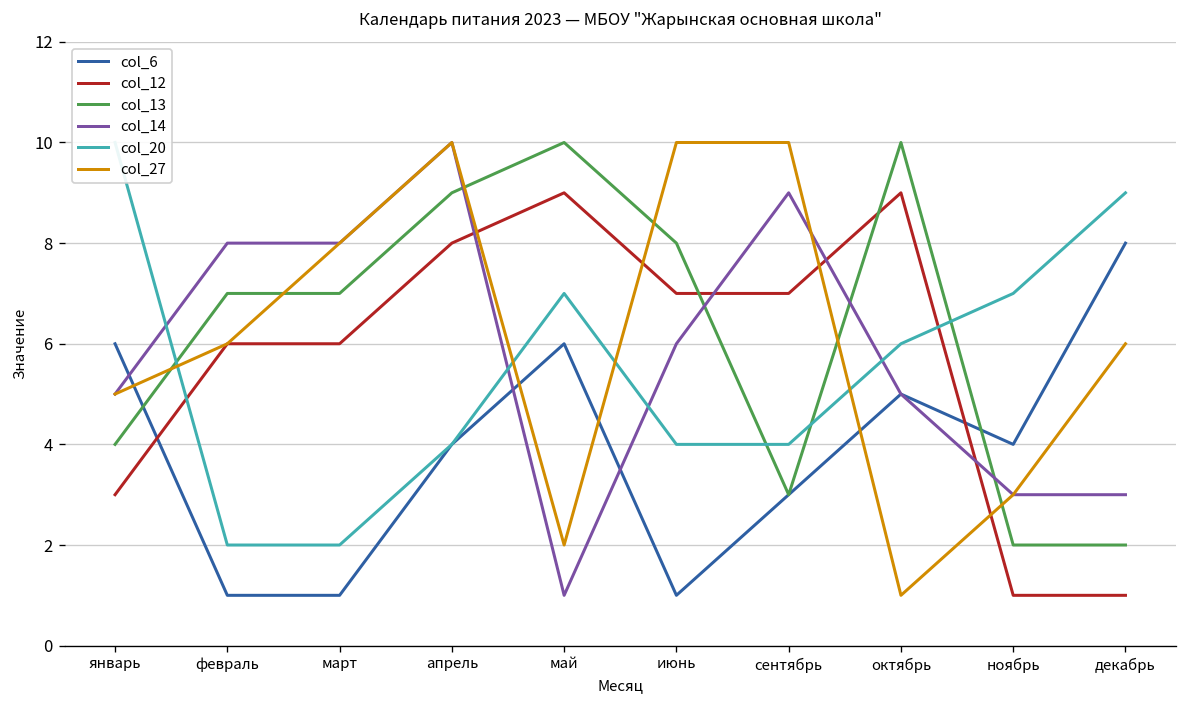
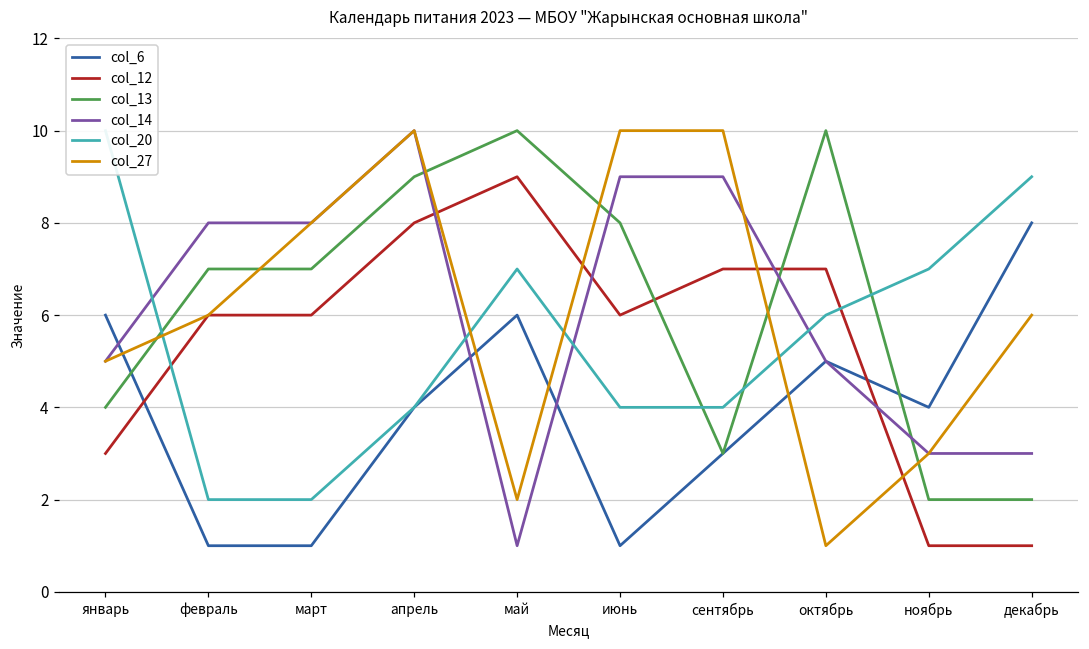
col_12, июнь: 7 -> 6
col_14, июнь: 6 -> 9
col_12, октябрь: 9 -> 7
